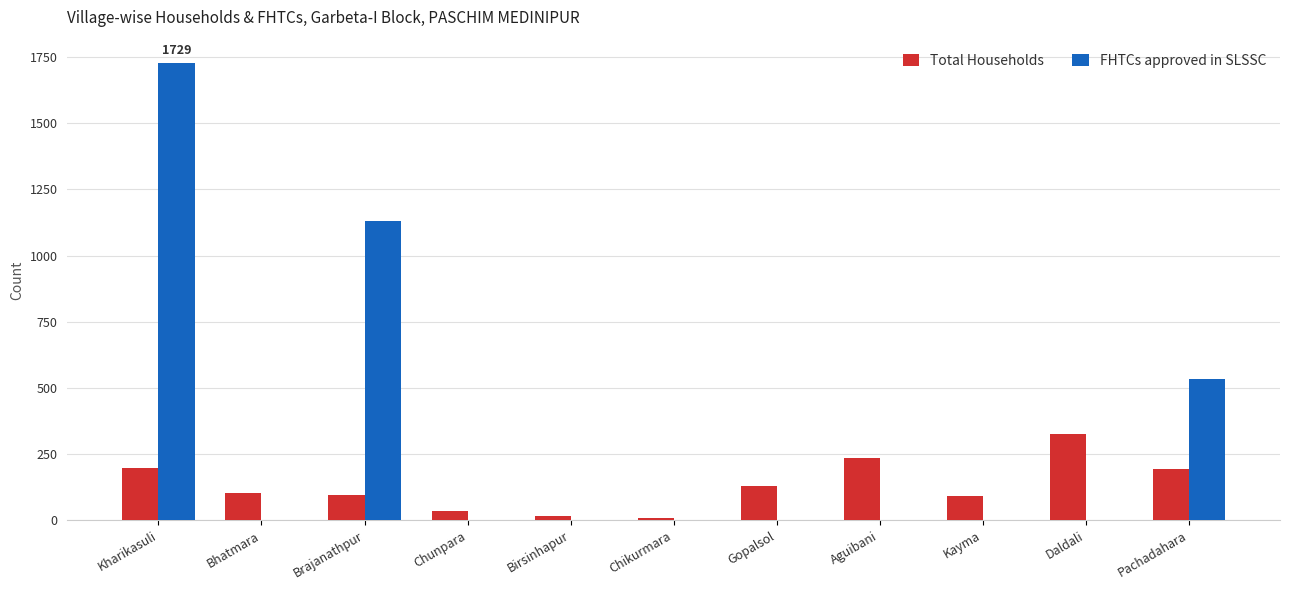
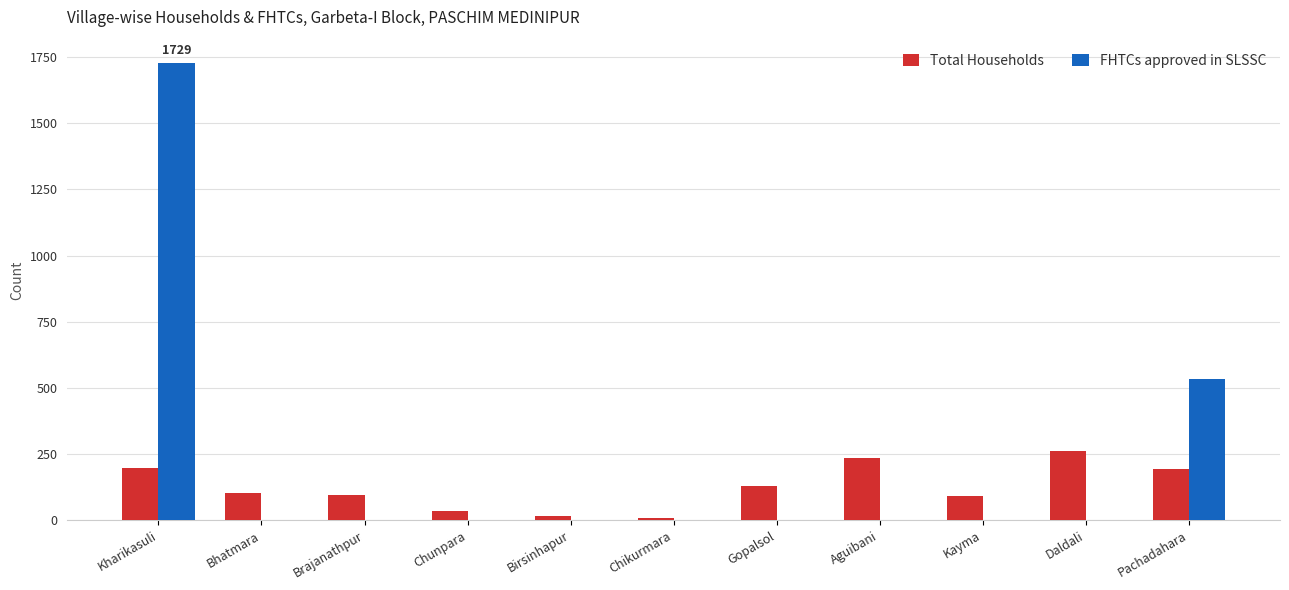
FHTCs approved in SLSSC, Brajanathpur: 1130 -> 0
Total Households, Daldali: 330 -> 260
